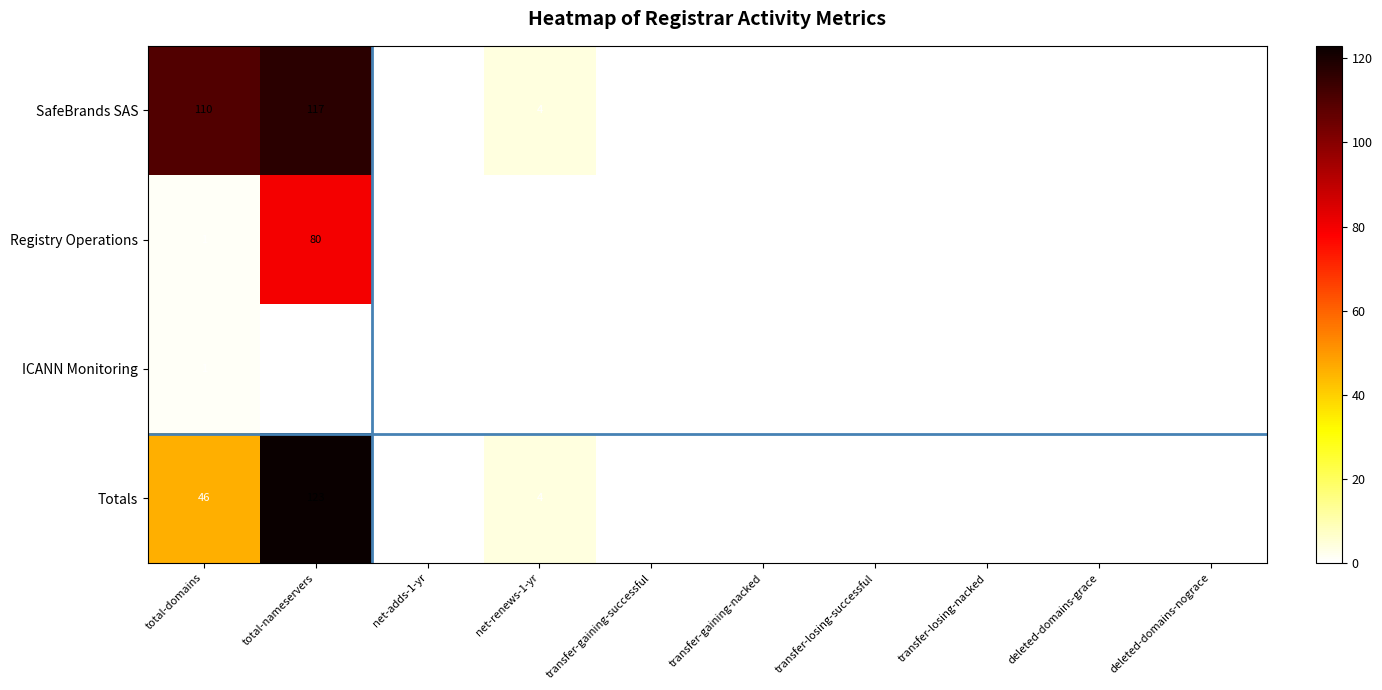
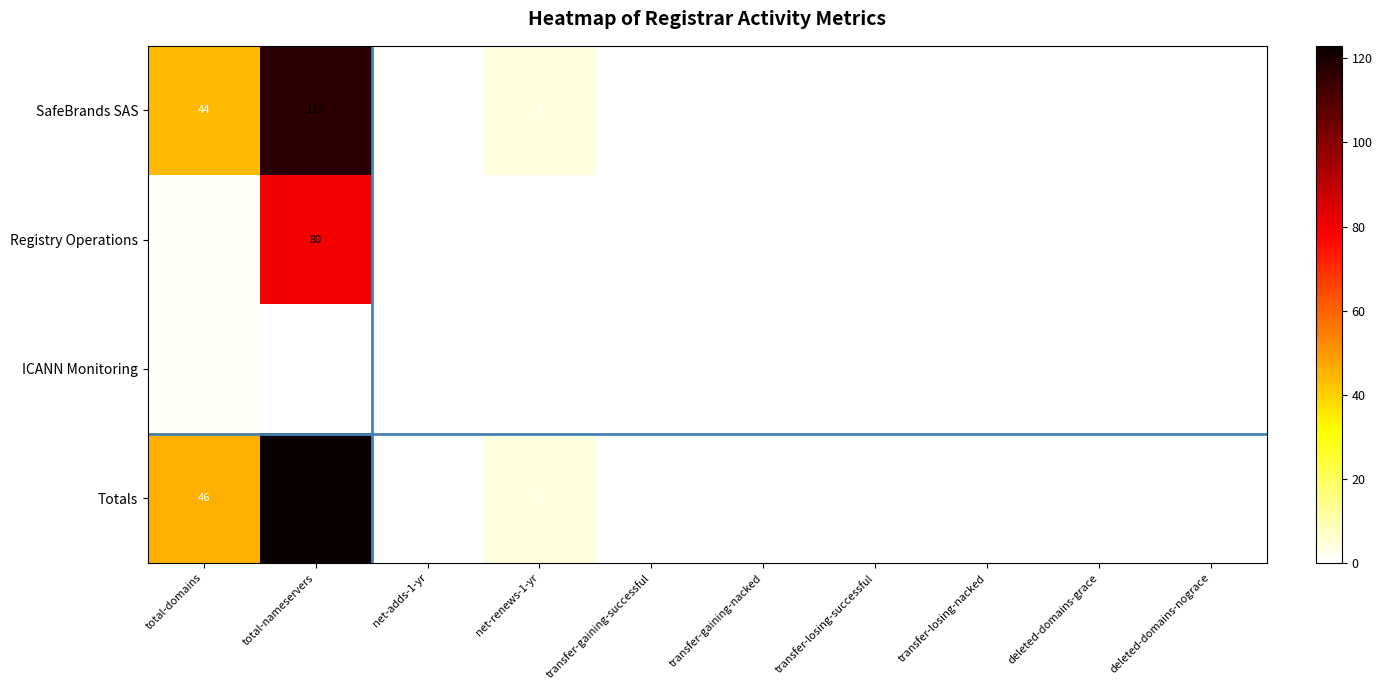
SafeBrands SAS, total-domains: 110 -> 44
